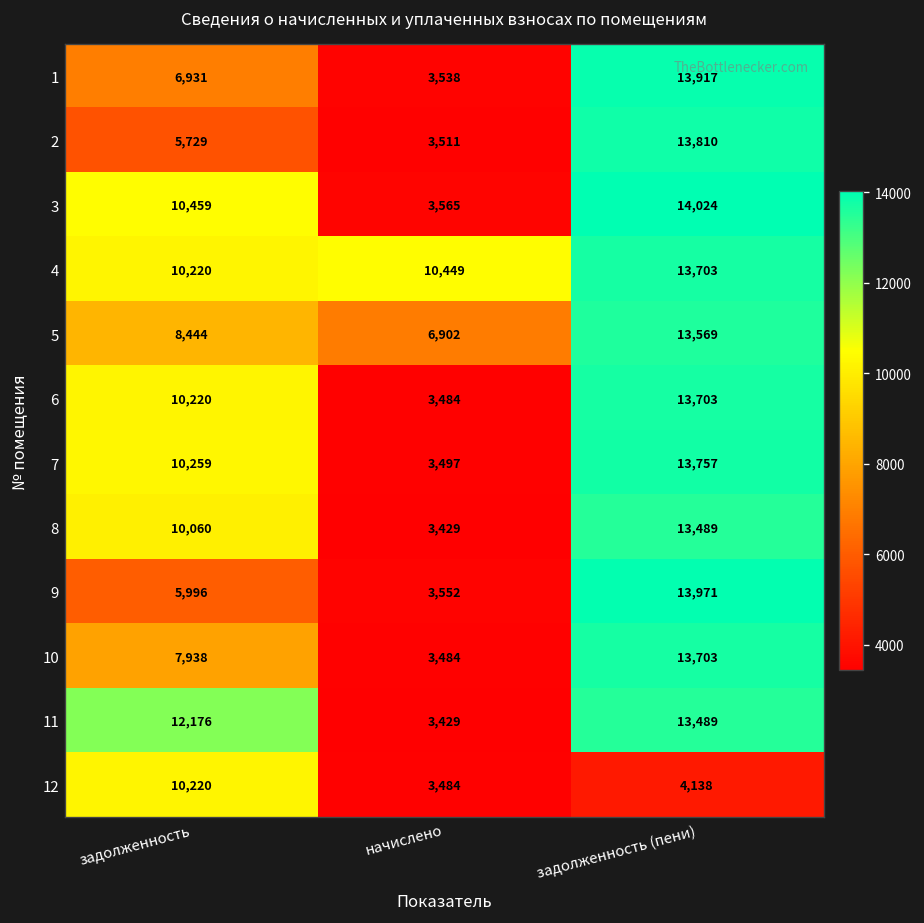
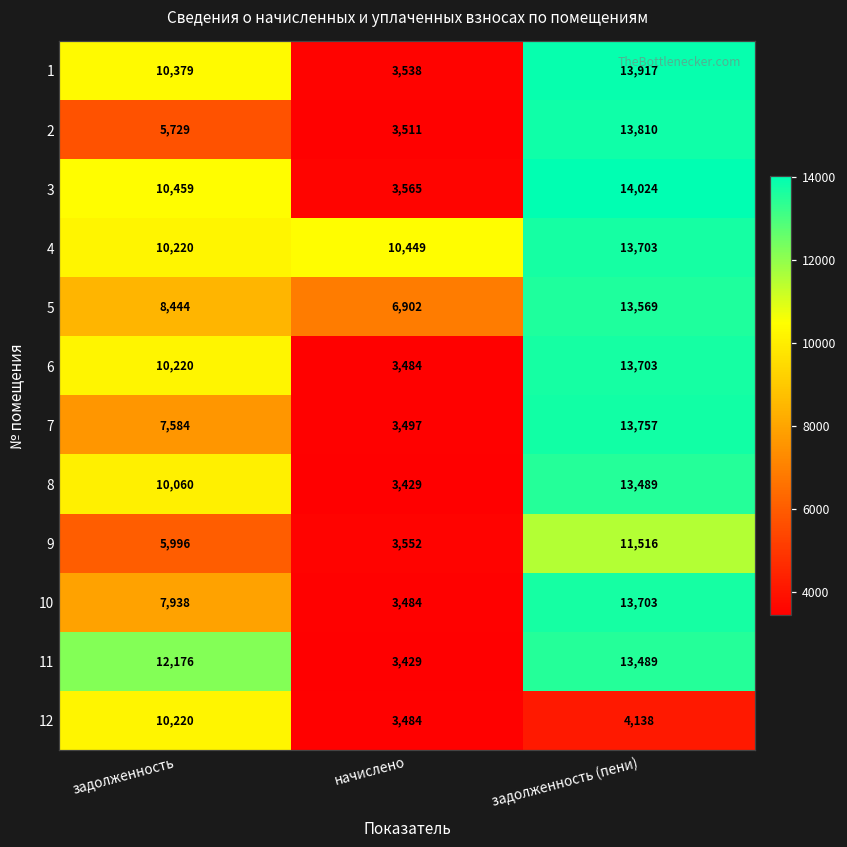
1, задолженность: 6,931 -> 10,379
7, задолженность: 10,259 -> 7,584
9, задолженность (пени): 13,971 -> 11,516
